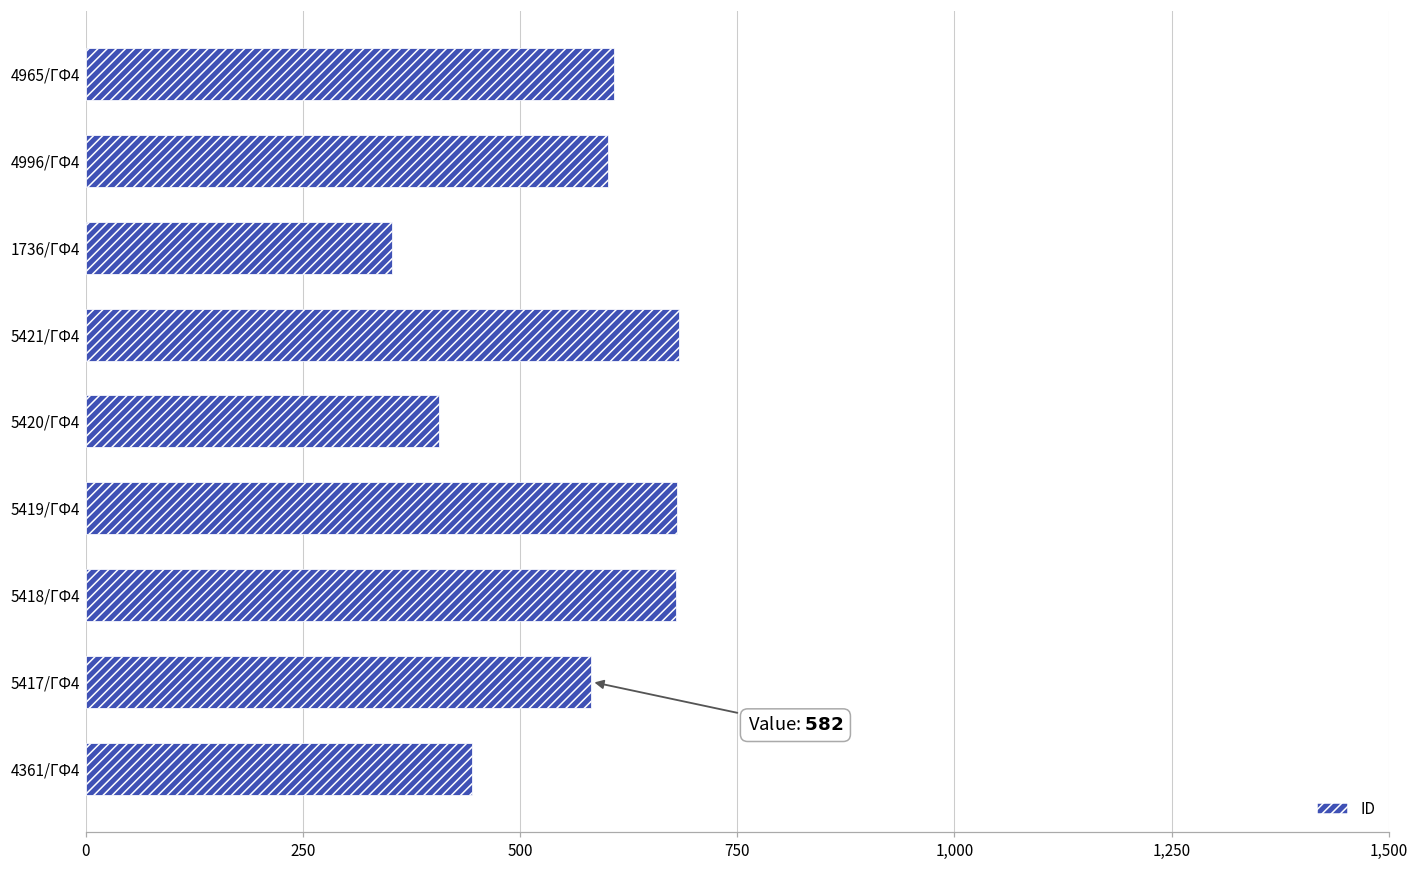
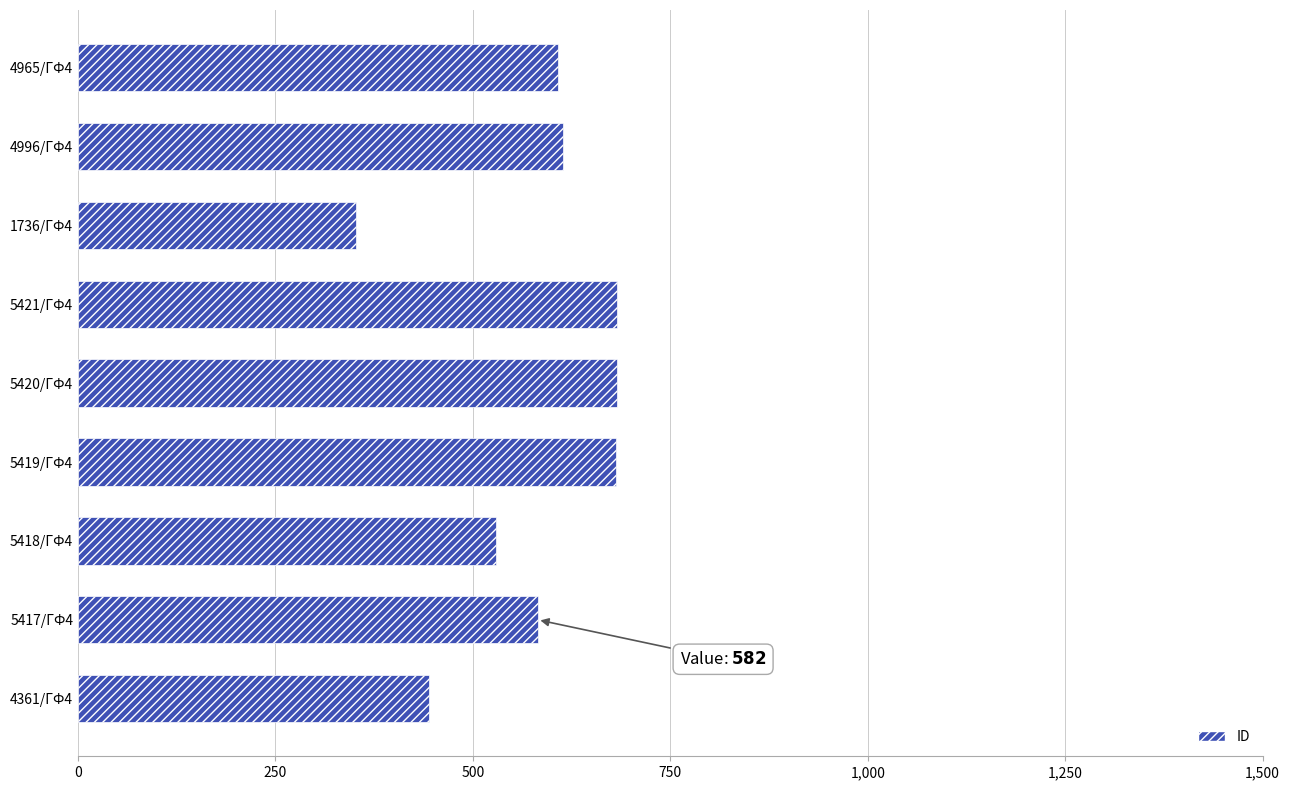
4996/ГФ4: 600 -> 610
5420/ГФ4: 410 -> 680
5418/ГФ4: 680 -> 530
